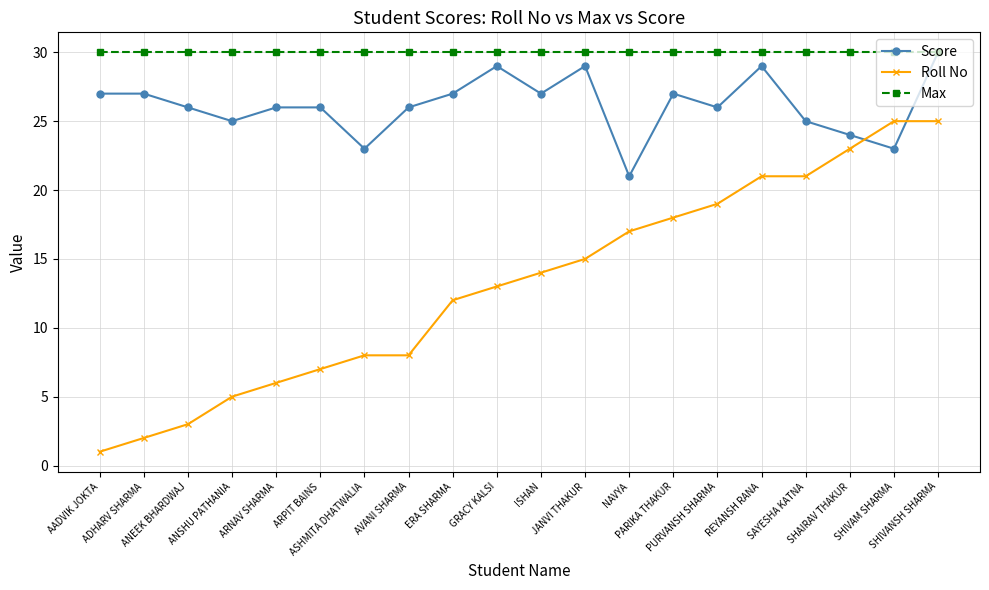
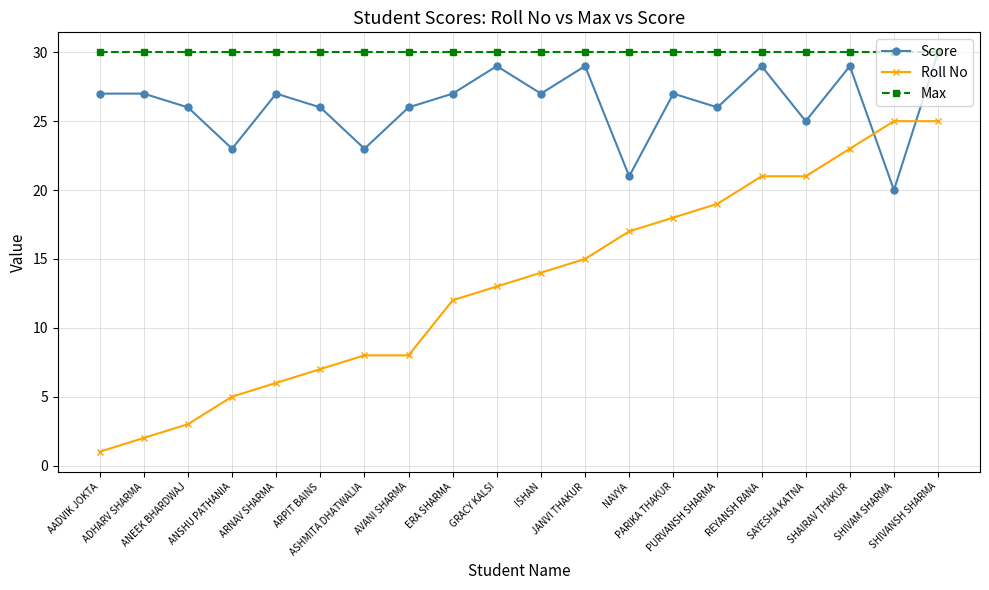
Score, ANSHU PATHANIA: 25 -> 23
Score, ARNAV SHARMA: 26 -> 27
Score, SHAIRAV THAKUR: 24 -> 29
Score, SHIVAM SHARMA: 23 -> 20
